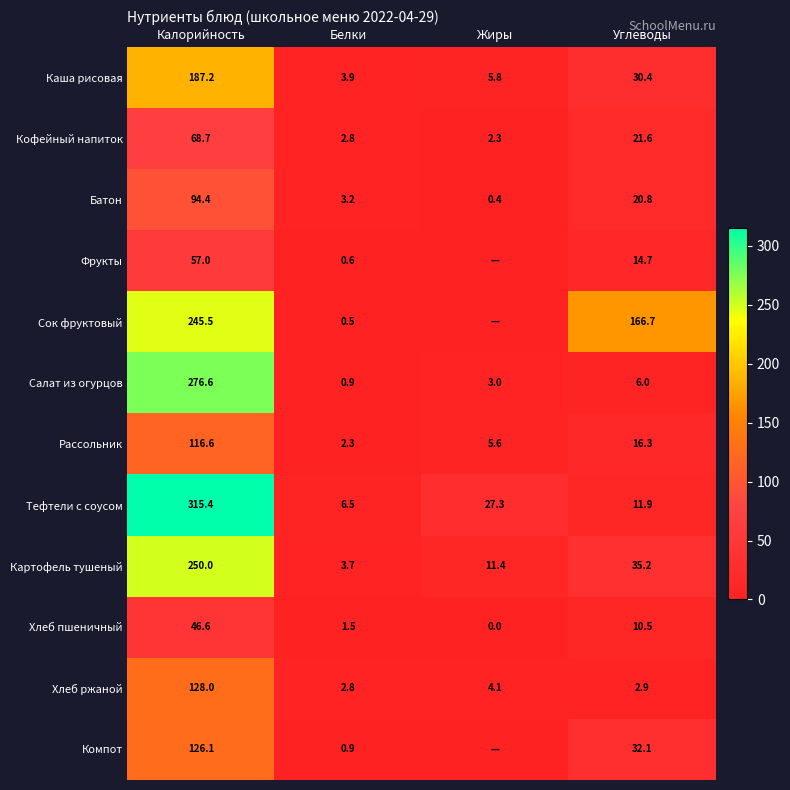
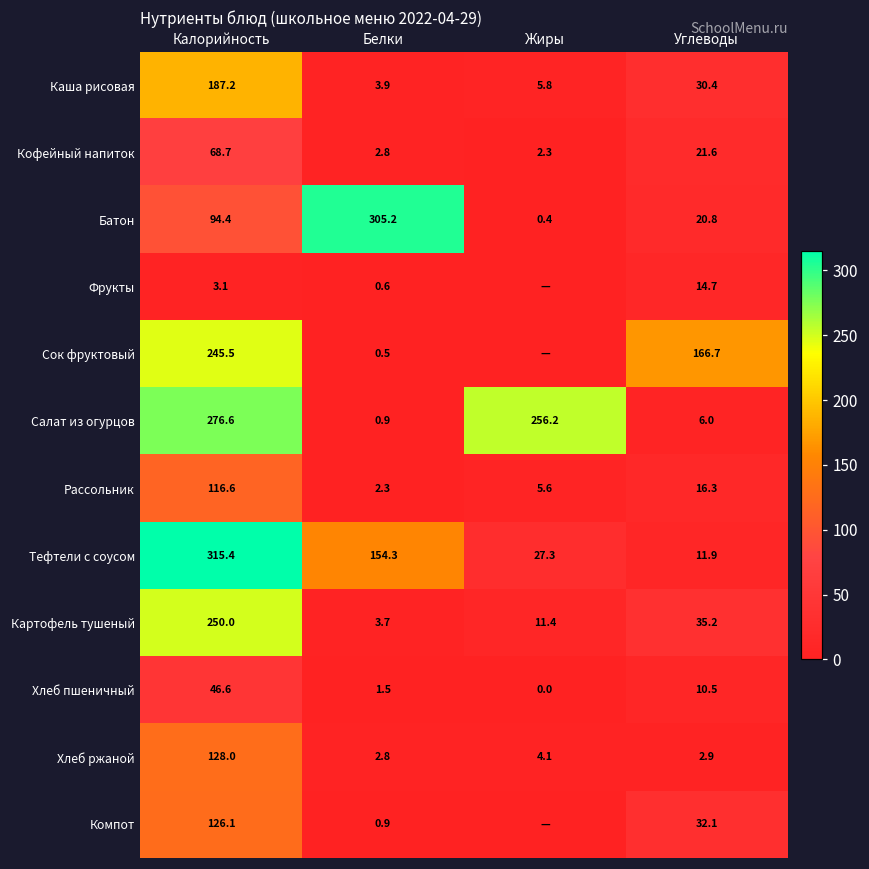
Батон, Белки: 3.2 -> 305.2
Фрукты, Калорийность: 57.0 -> 3.1
Салат из огурцов, Жиры: 3.0 -> 256.2
Тефтели с соусом, Белки: 6.5 -> 154.3
